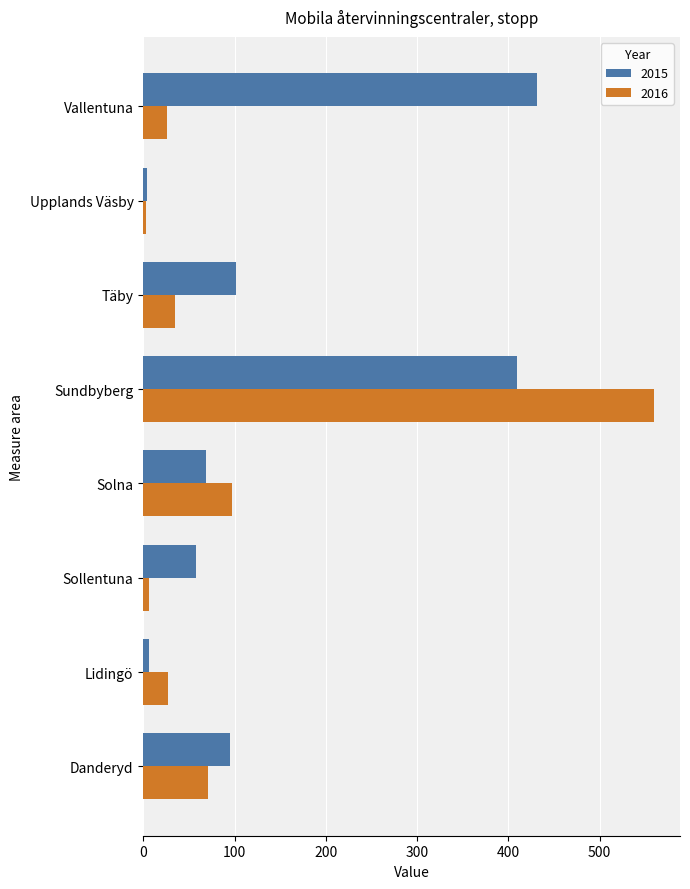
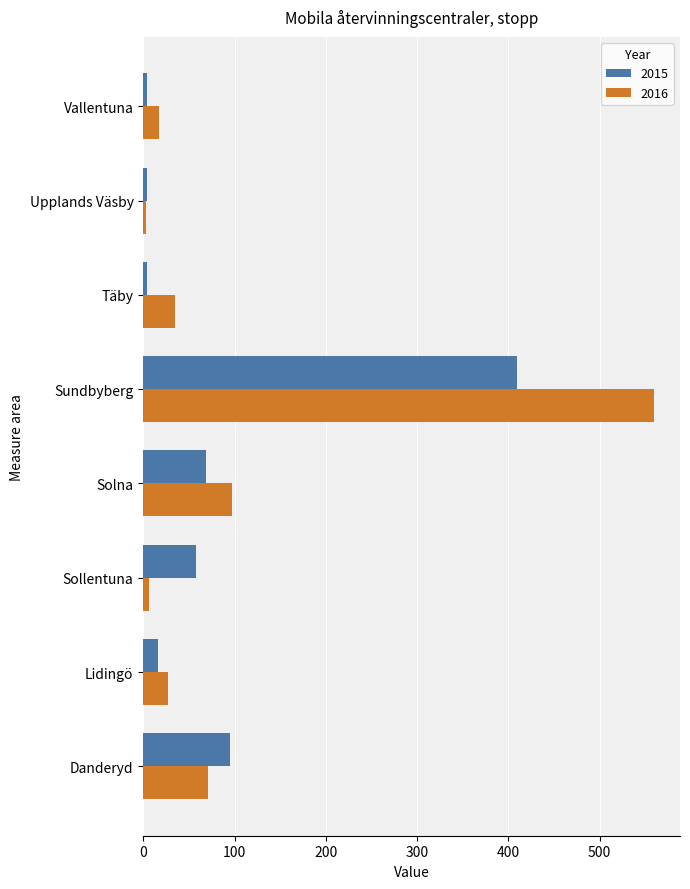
2015, Vallentuna: 430 -> 0
2016, Vallentuna: 30 -> 20
2015, Täby: 100 -> 0
2015, Lidingö: 10 -> 20
